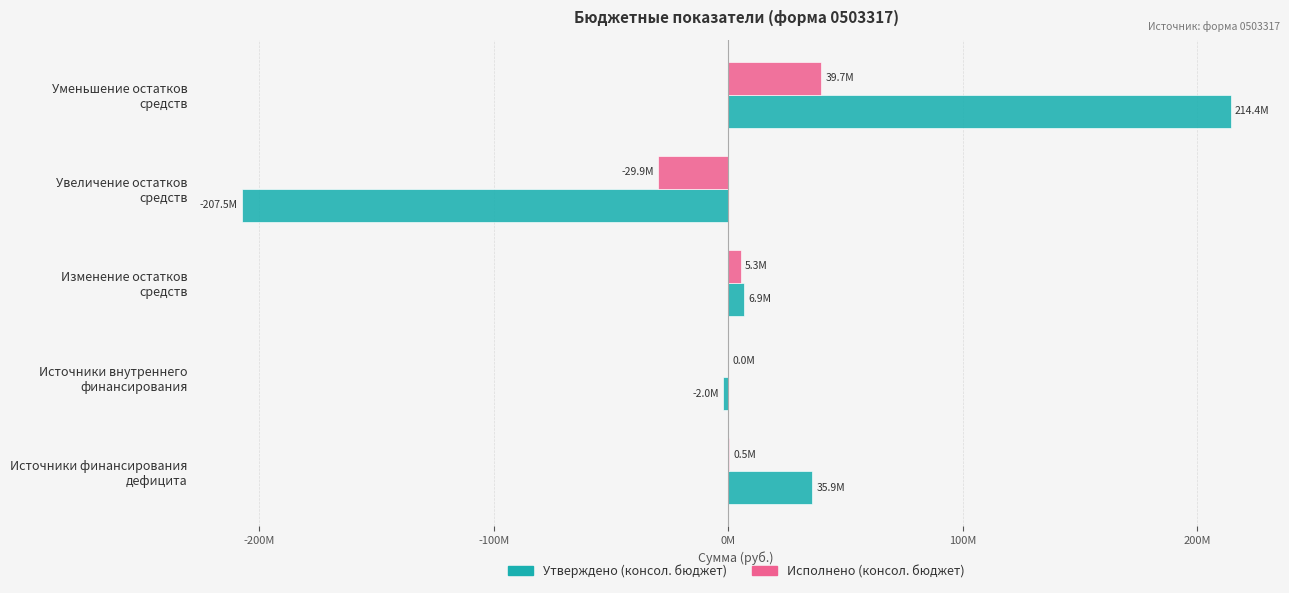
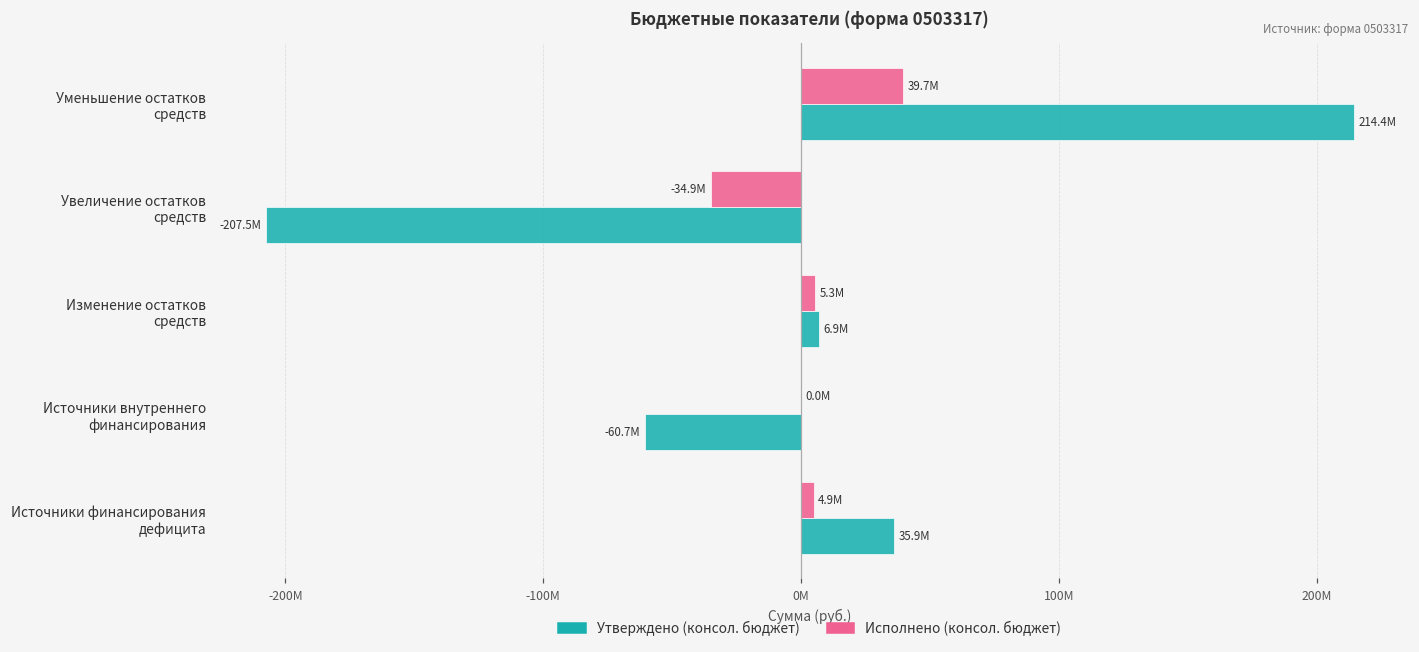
Исполнено (консол. бюджет), Увеличение остатков средств: -29.9M -> -34.9M
Утверждено (консол. бюджет), Источники внутреннего финансирования: -2.0M -> -60.7M
Исполнено (консол. бюджет), Источники финансирования дефицита: 0.5M -> 4.9M
